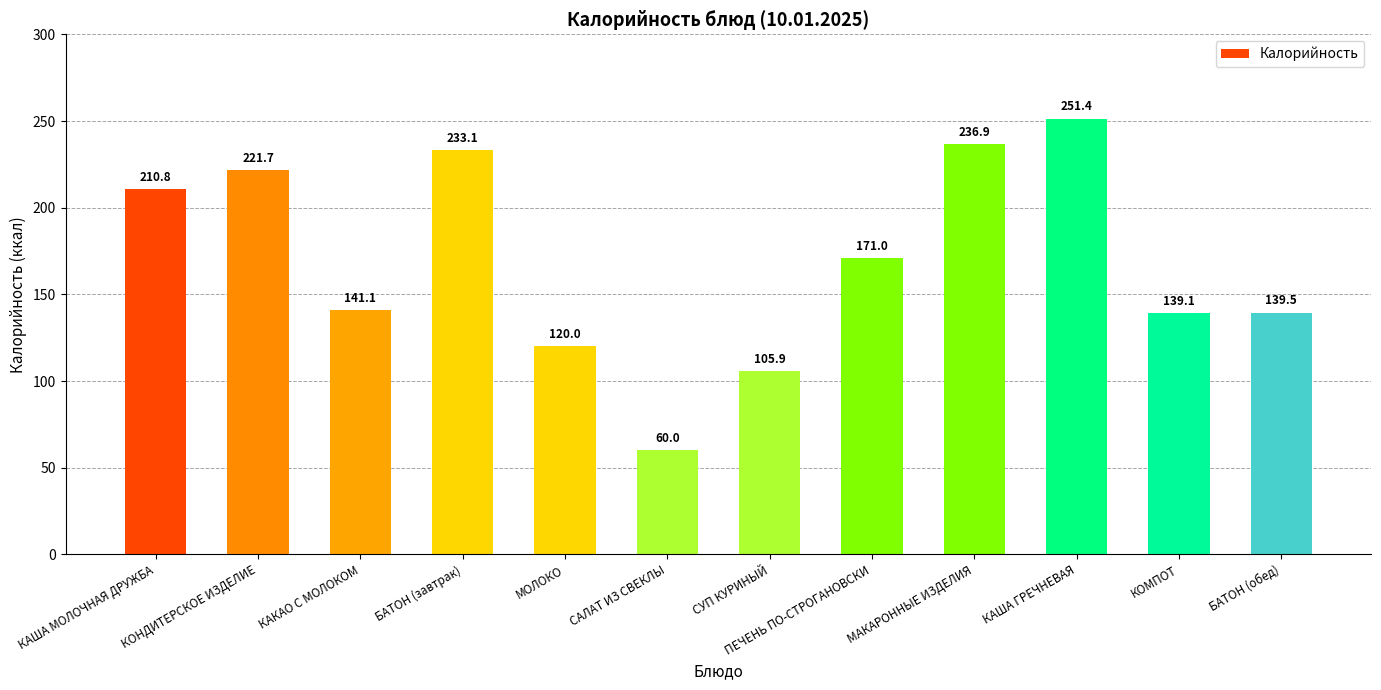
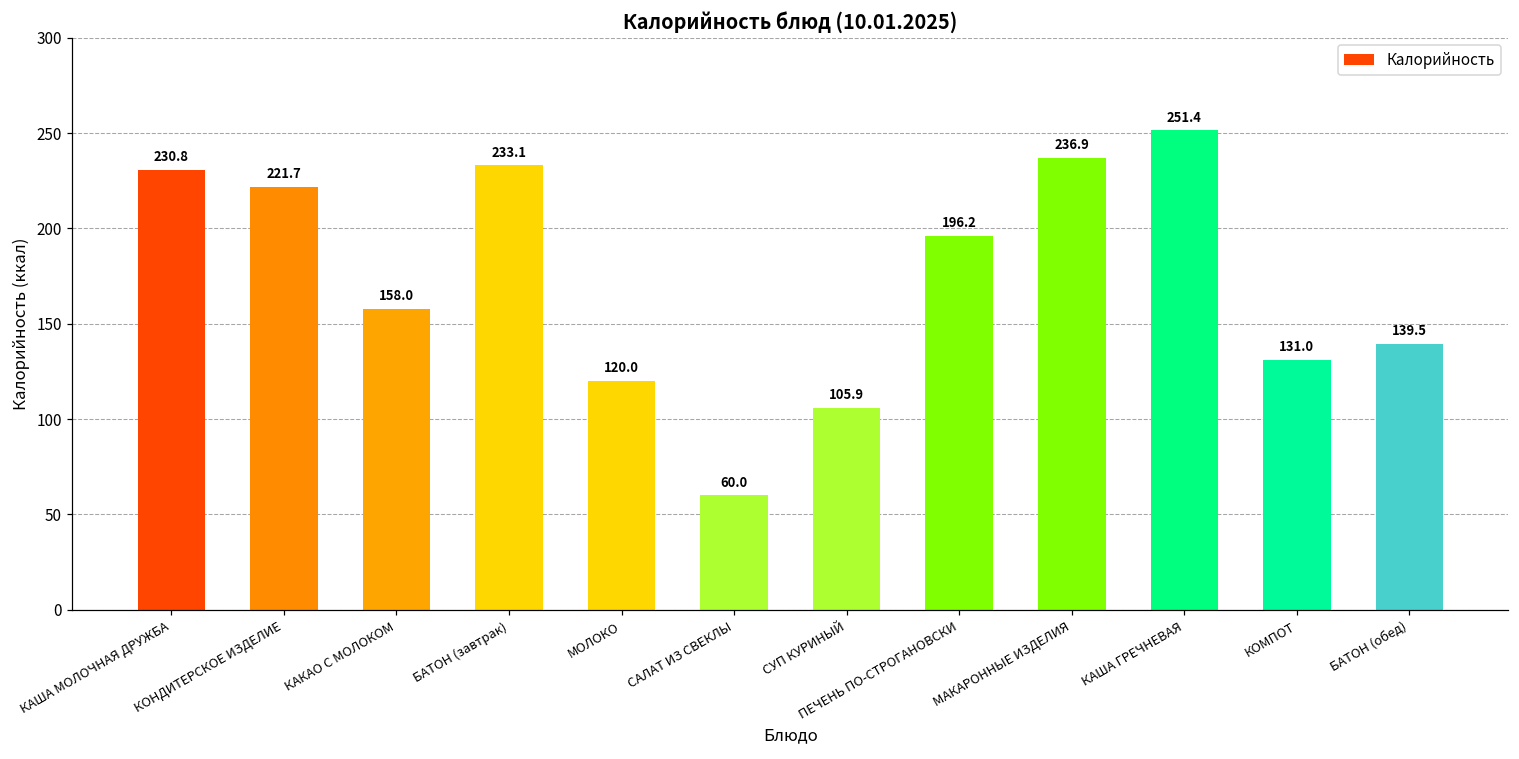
КАША МОЛОЧНАЯ ДРУЖБА: 210.8 -> 230.8
КАКАО С МОЛОКОМ: 141.1 -> 158.0
ПЕЧЕНЬ ПО-СТРОГАНОВСКИ: 171.0 -> 196.2
КОМПОТ: 139.1 -> 131.0
